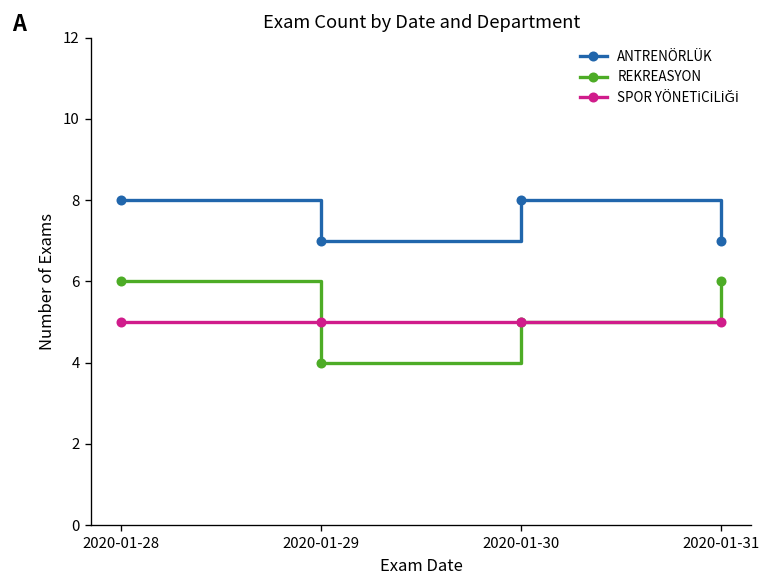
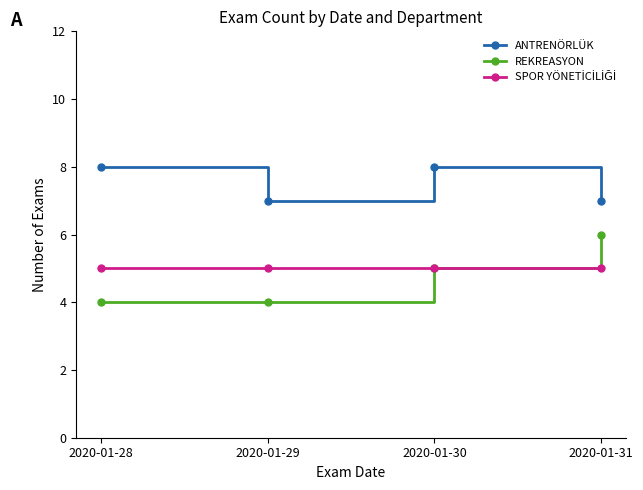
REKREASYON, 2020-01-28: 6 -> 4
